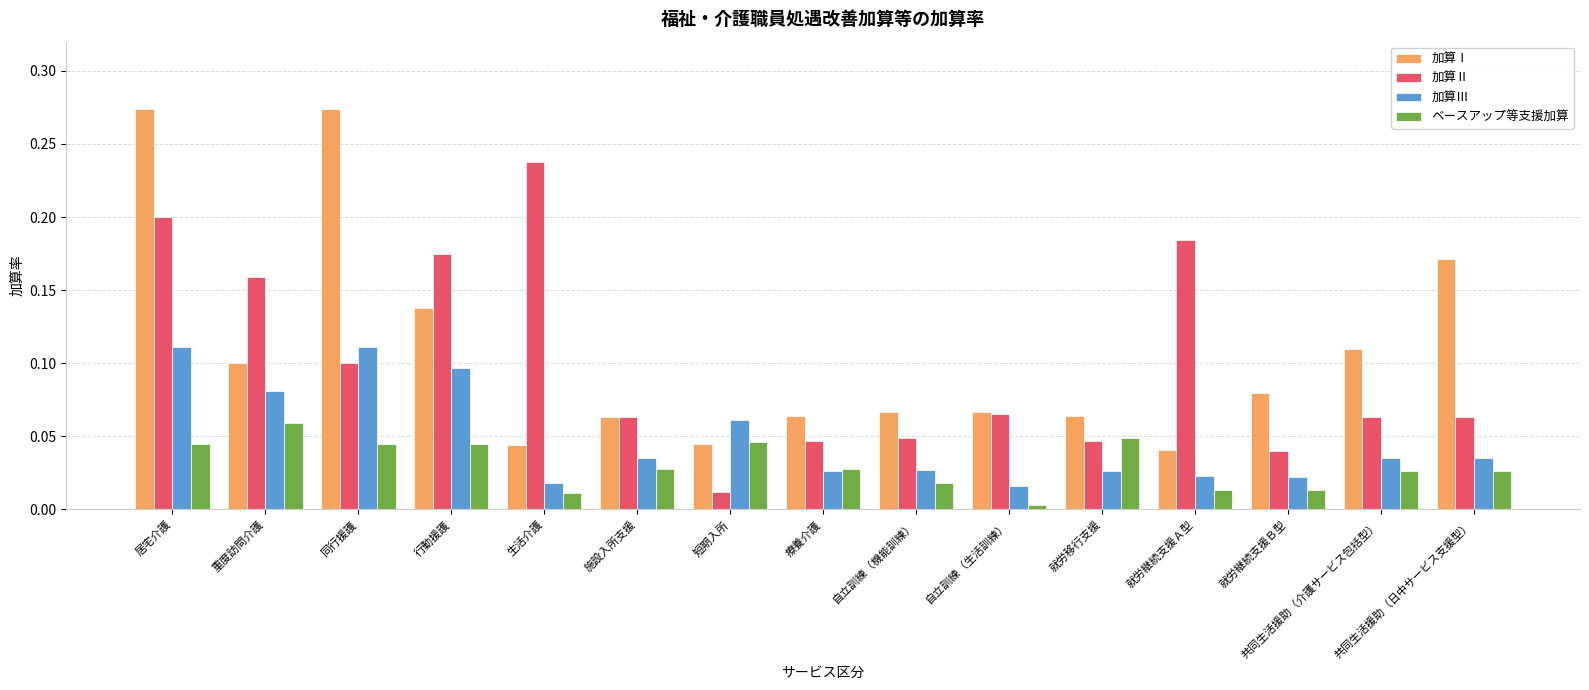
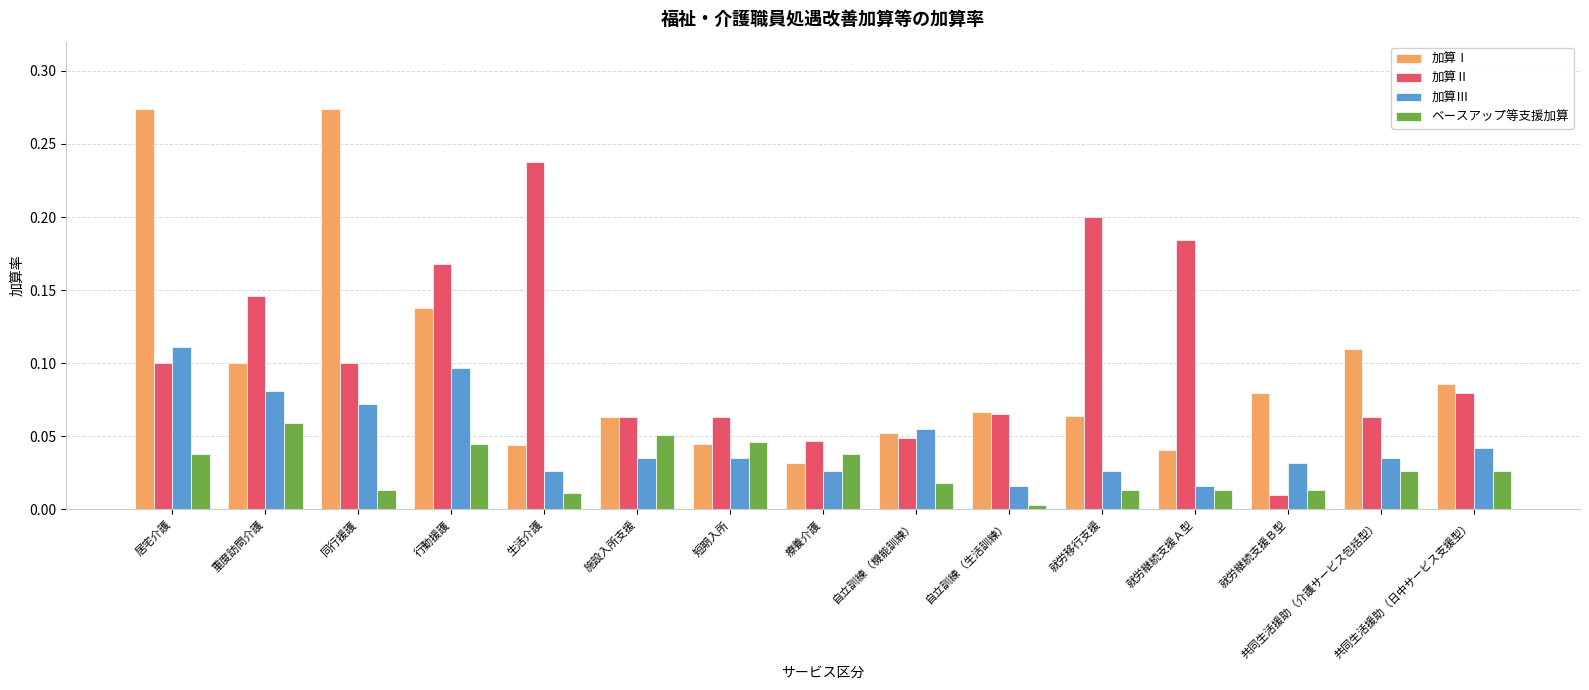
加算Ⅱ, 居宅介護: 0.2 -> 0.1
ベースアップ等支援加算, 居宅介護: 0.045 -> 0.038
加算Ⅱ, 重度訪問介護: 0.159 -> 0.146
加算Ⅲ, 同行援護: 0.111 -> 0.072
ベースアップ等支援加算, 同行援護: 0.045 -> 0.013
加算Ⅱ, 行動援護: 0.175 -> 0.168
加算Ⅲ, 生活介護: 0.018 -> 0.026
ベースアップ等支援加算, 施設入所支援: 0.028 -> 0.051
加算Ⅱ, 短期入所: 0.012 -> 0.063
加算Ⅲ, 短期入所: 0.061 -> 0.035
加算Ⅰ, 療養介護: 0.064 -> 0.032
ベースアップ等支援加算, 療養介護: 0.028 -> 0.038
加算Ⅰ, 自立訓練（機能訓練）: 0.067 -> 0.052
加算Ⅲ, 自立訓練（機能訓練）: 0.027 -> 0.055
加算Ⅱ, 就労移行支援: 0.047 -> 0.200
ベースアップ等支援加算, 就労移行支援: 0.049 -> 0.013
加算Ⅲ, 就労継続支援Ａ型: 0.023 -> 0.016
加算Ⅱ, 就労継続支援Ｂ型: 0.04 -> 0.01
加算Ⅲ, 就労継続支援Ｂ型: 0.022 -> 0.032
加算Ⅰ, 共同生活援助（日中サービス支援型）: 0.171 -> 0.086
加算Ⅱ, 共同生活援助（日中サービス支援型）: 0.063 -> 0.080
加算Ⅲ, 共同生活援助（日中サービス支援型）: 0.035 -> 0.042
